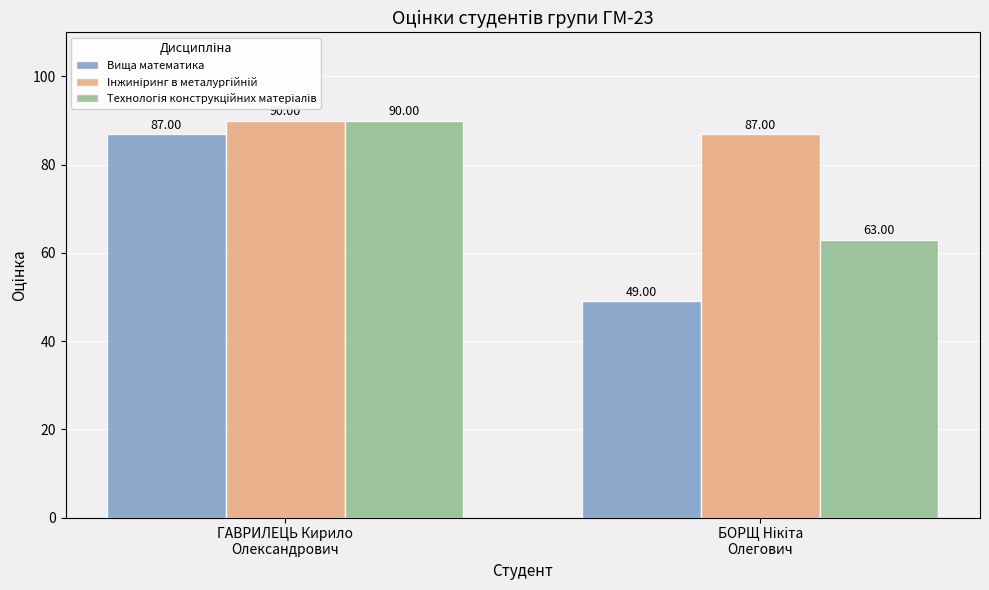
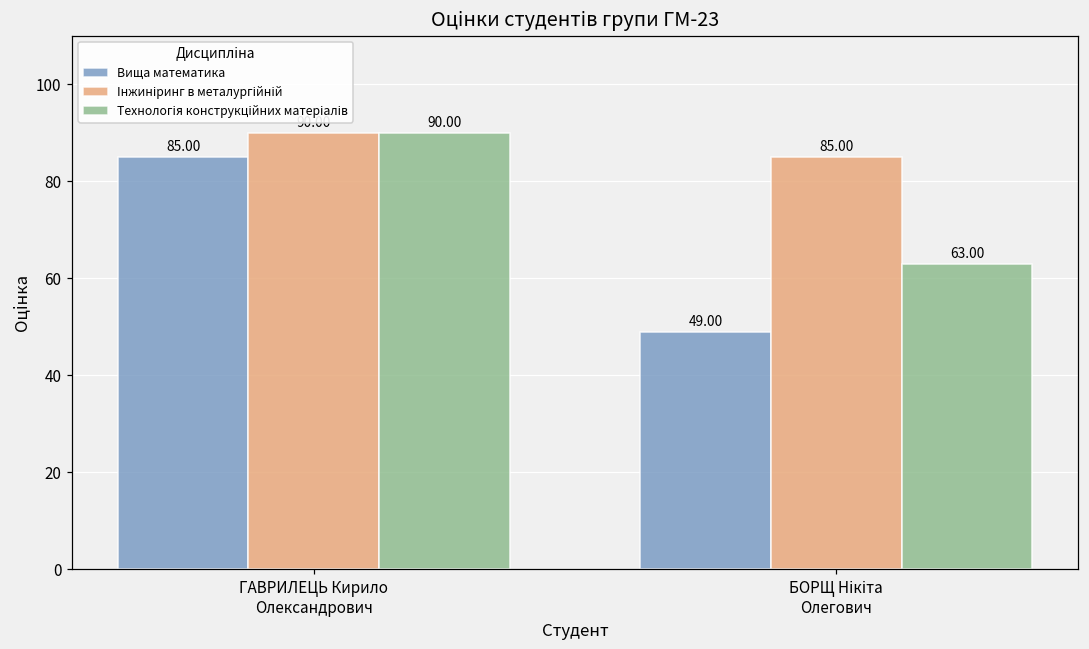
Вища математика, ГАВРИЛЕЦЬ Кирило Олександрович: 87.00 -> 85.00
Інжиніринг в металургійній, БОРЩ Нікіта Олегович: 87.00 -> 85.00
